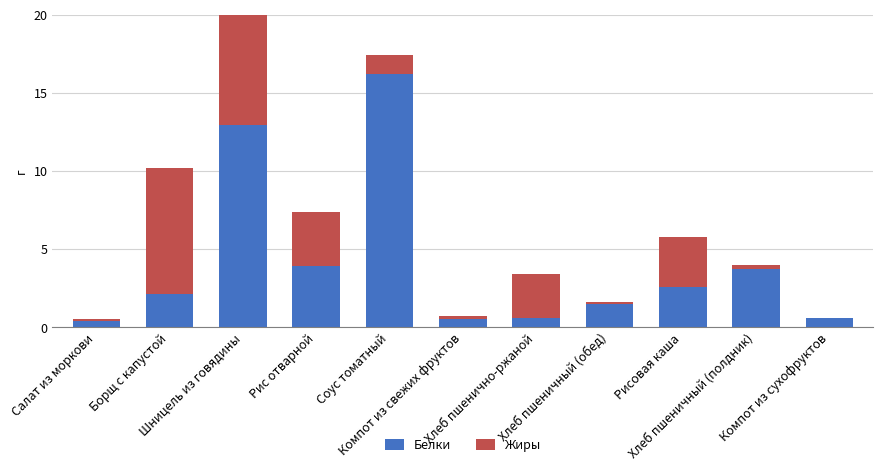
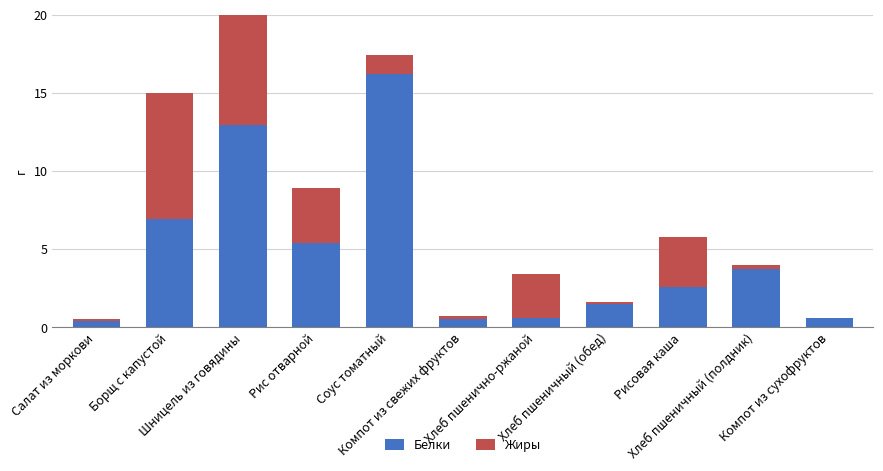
Белки, Борщ с капустой: 2.1 -> 6.9
Белки, Рис отварной: 3.9 -> 5.4
